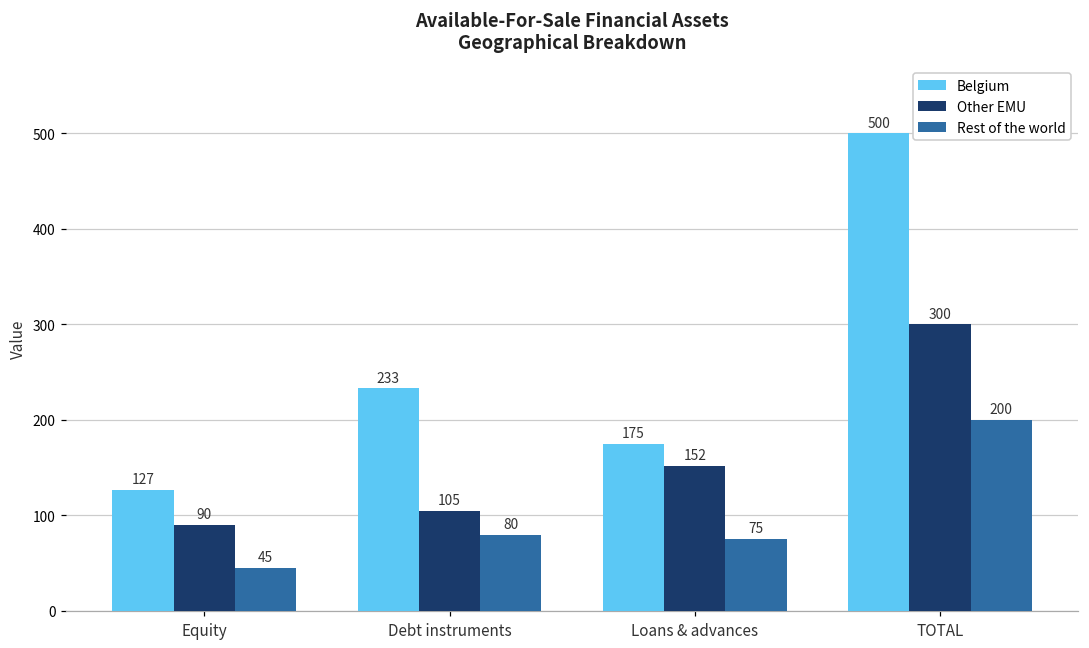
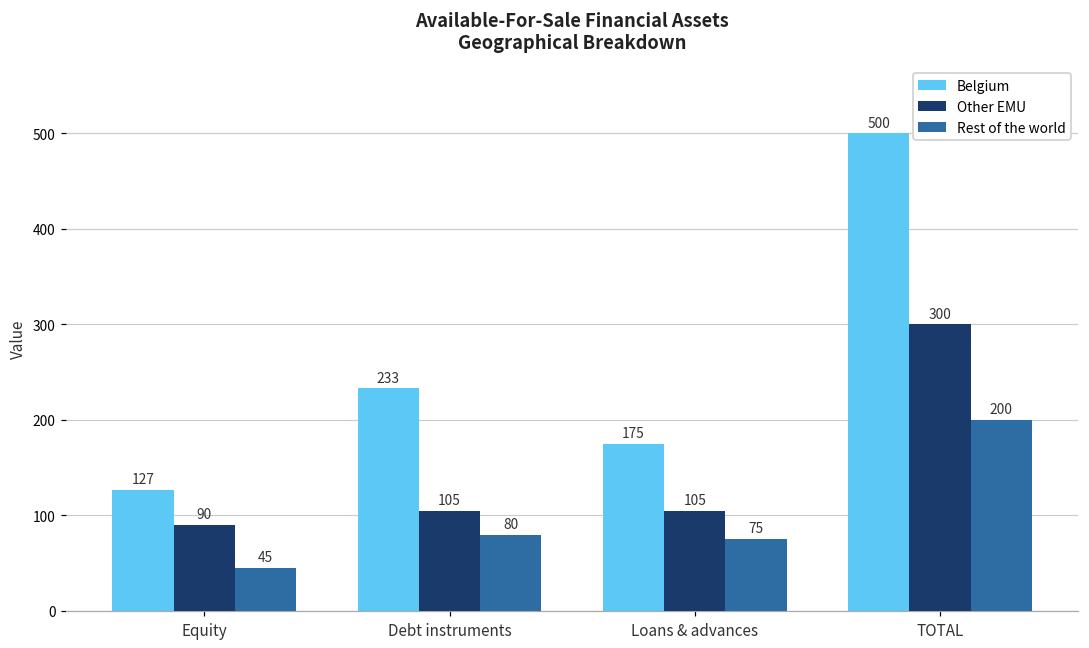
Other EMU, Loans & advances: 152 -> 105
